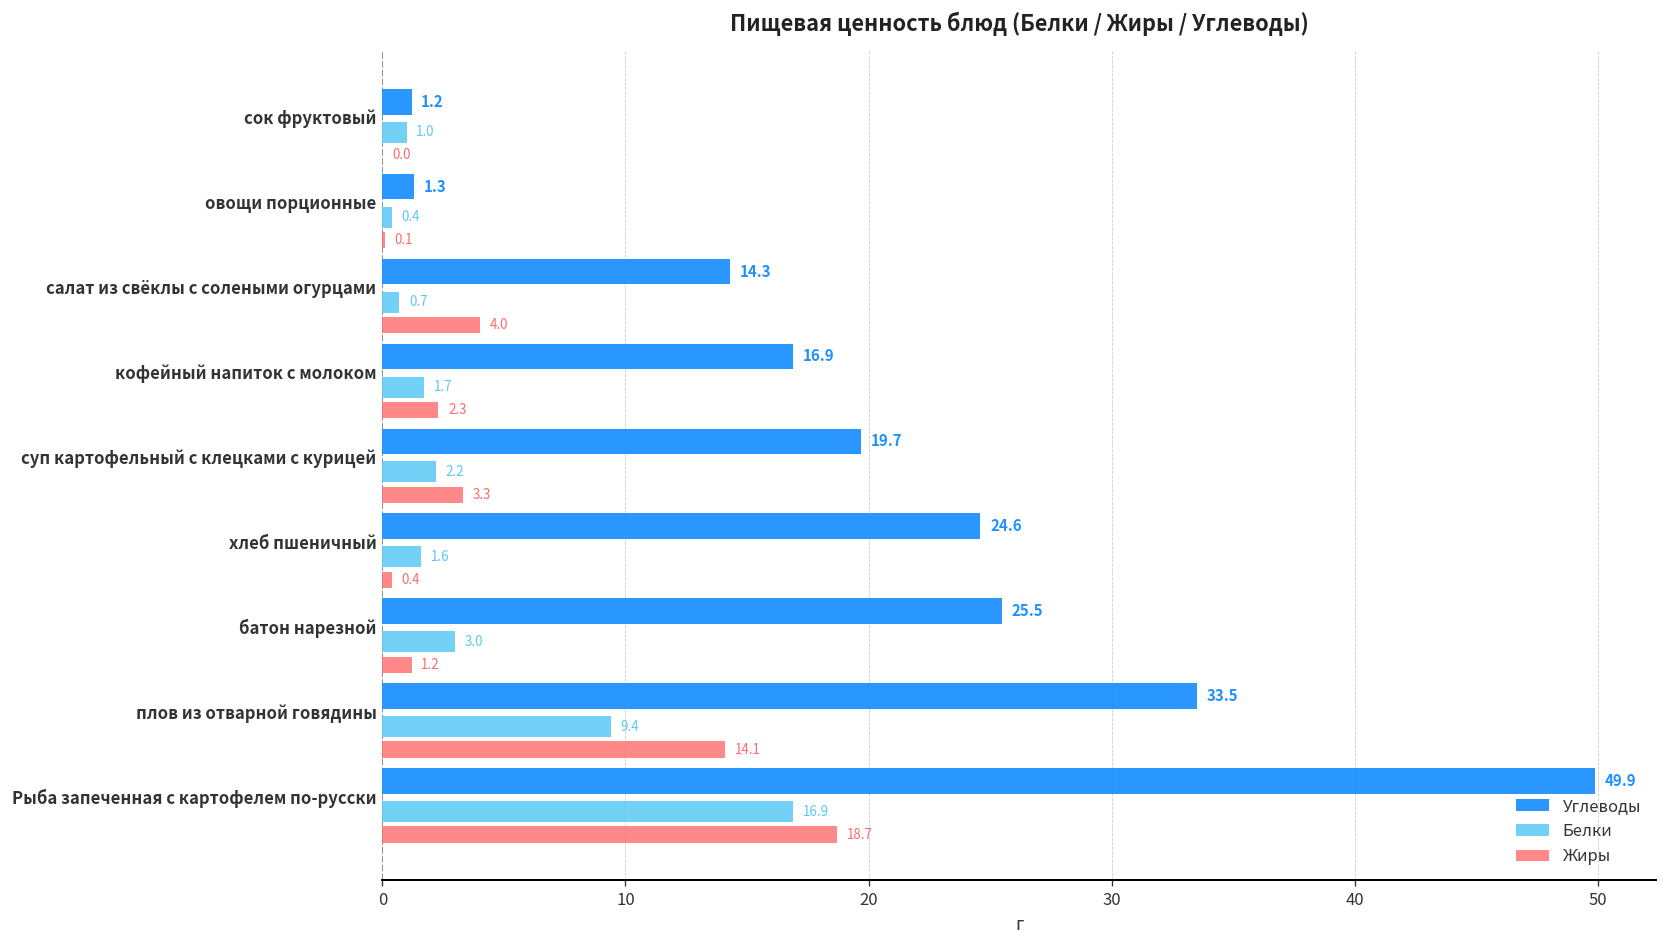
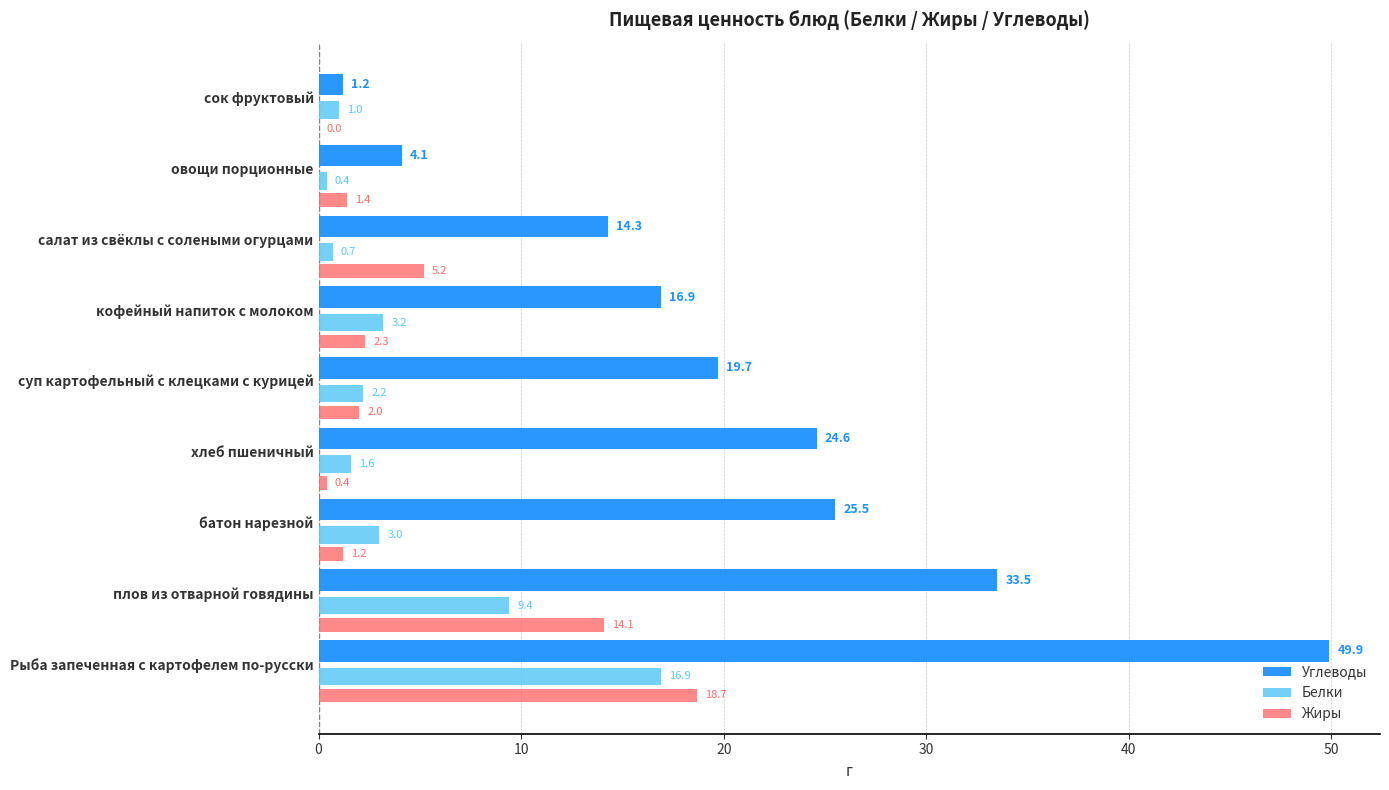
Углеводы, овощи порционные: 1.3 -> 4.1
Жиры, овощи порционные: 0.1 -> 1.4
Жиры, салат из свёклы с солеными огурцами: 4.0 -> 5.2
Белки, кофейный напиток с молоком: 1.7 -> 3.2
Жиры, суп картофельный с клецками с курицей: 3.3 -> 2.0
